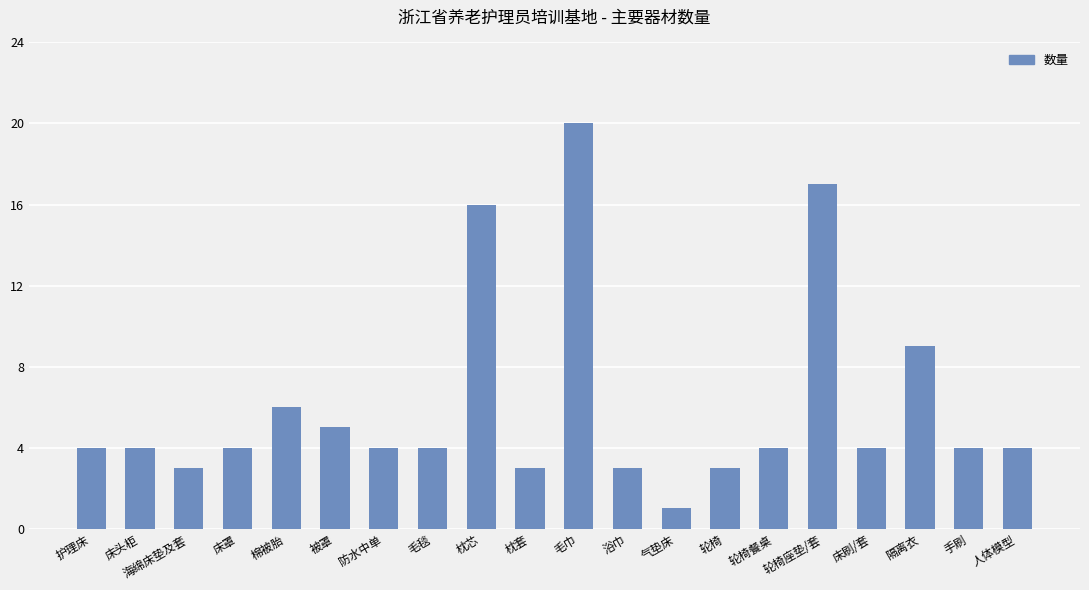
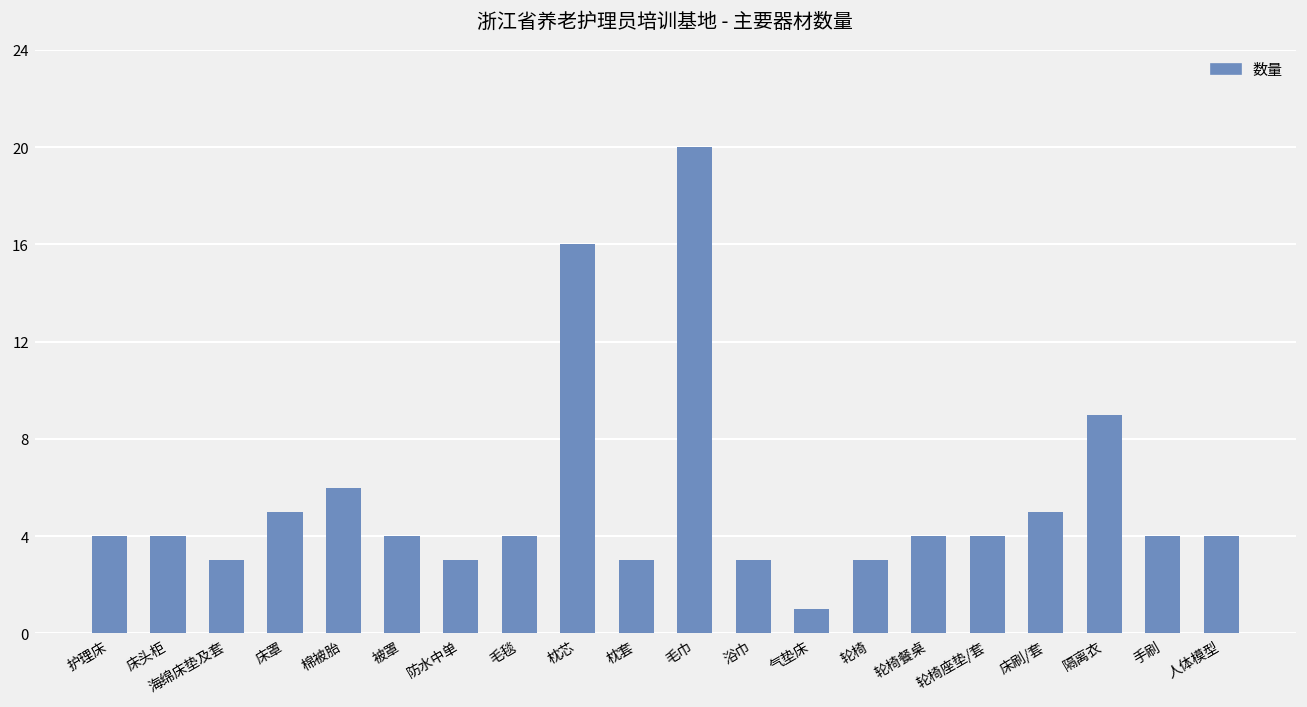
床罩: 4 -> 5
被罩: 5 -> 4
防水中单: 4 -> 3
轮椅座垫/套: 17 -> 4
床刷/套: 4 -> 5
